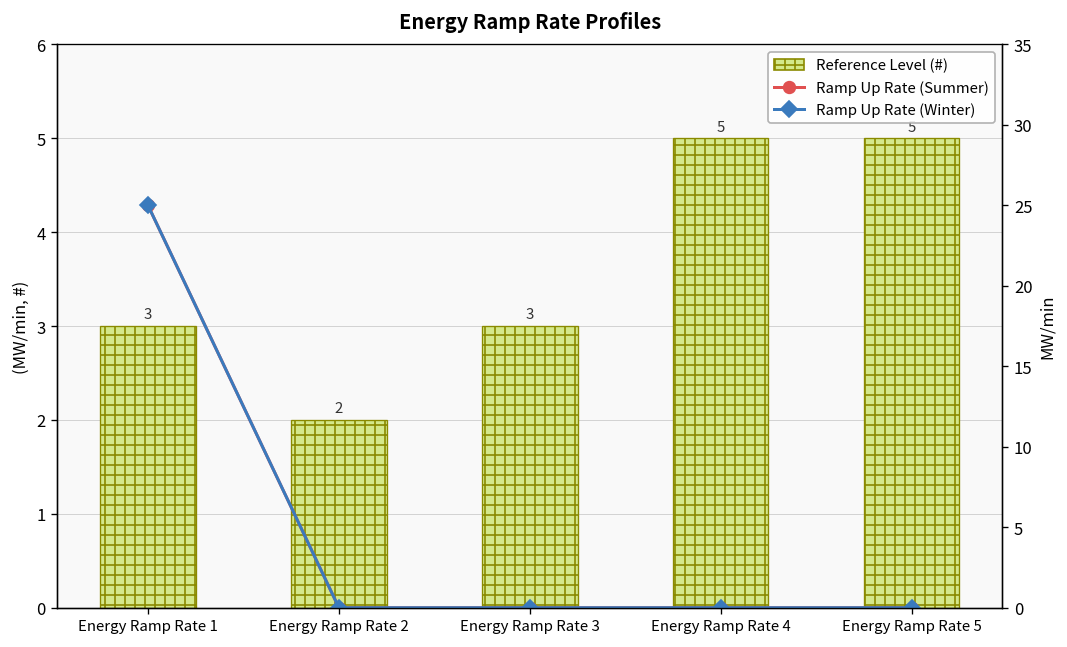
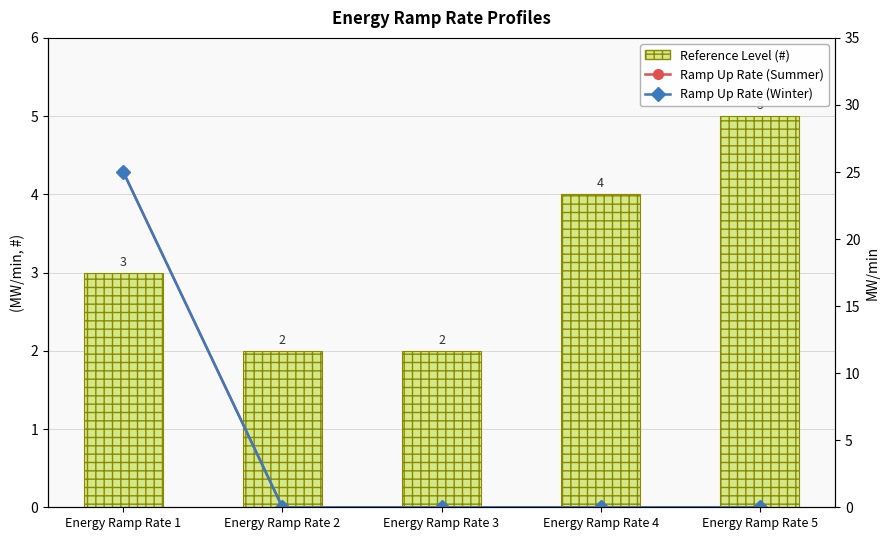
Reference Level (#), Energy Ramp Rate 3: 3 -> 2
Reference Level (#), Energy Ramp Rate 4: 5 -> 4
